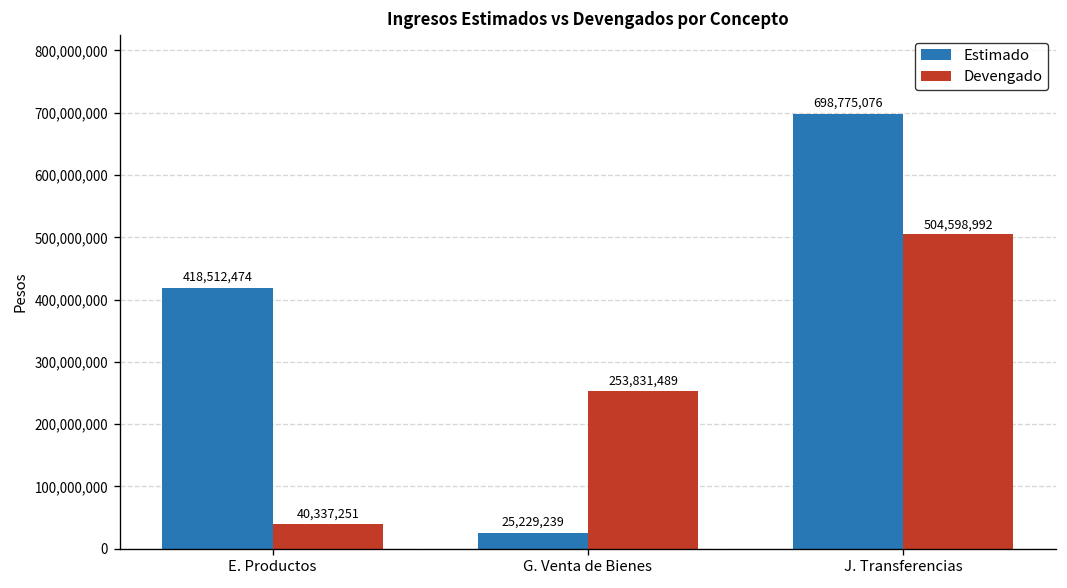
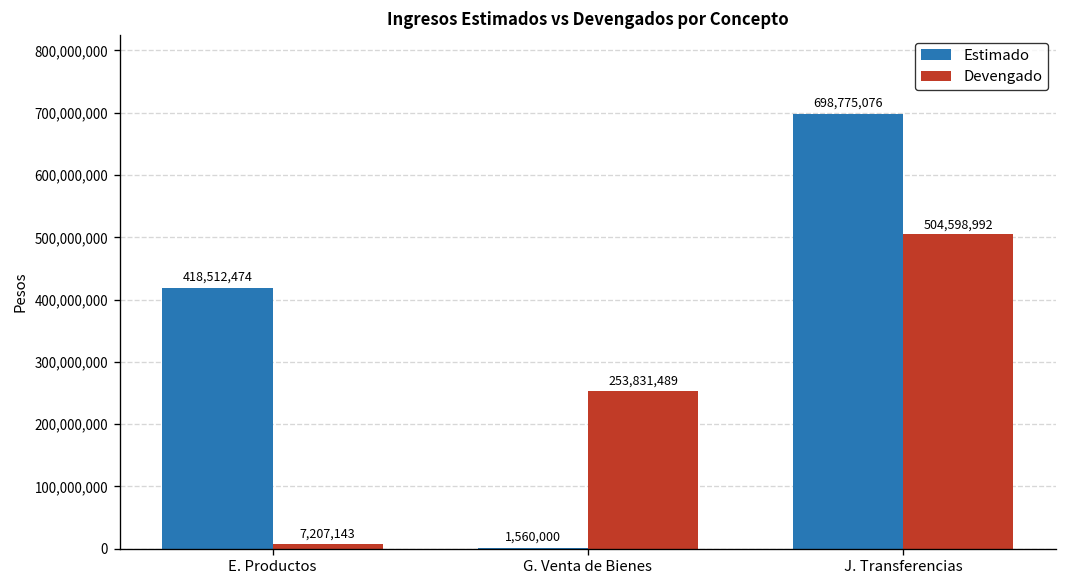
Devengado, E. Productos: 40,337,251 -> 7,207,143
Estimado, G. Venta de Bienes: 25,229,239 -> 1,560,000
